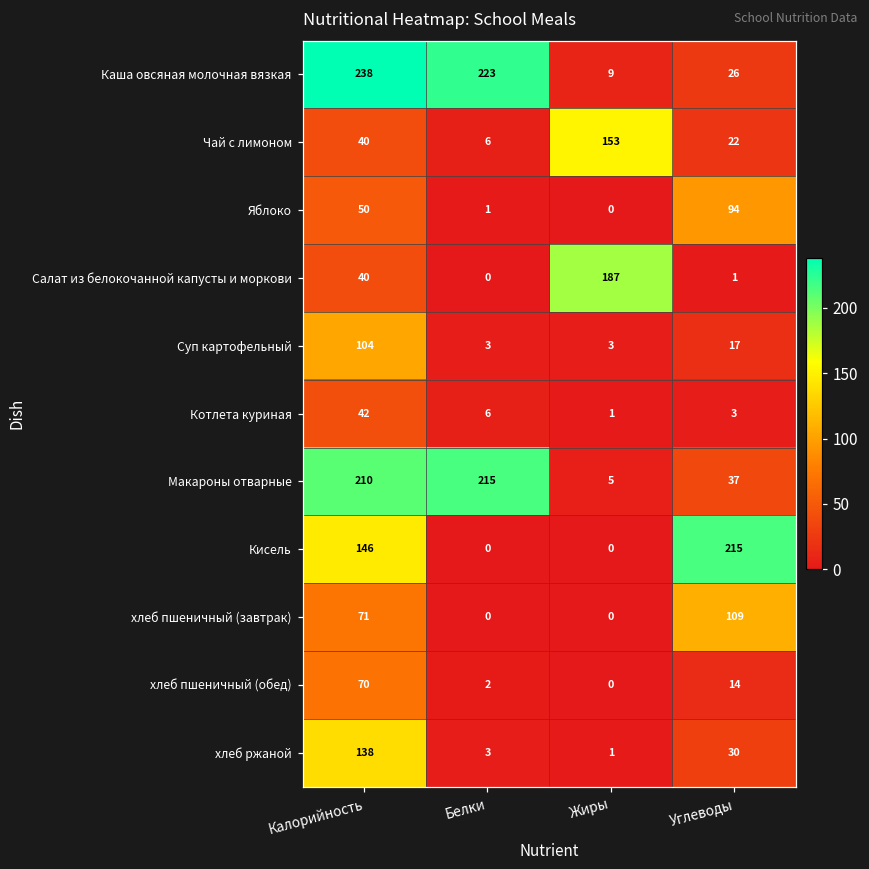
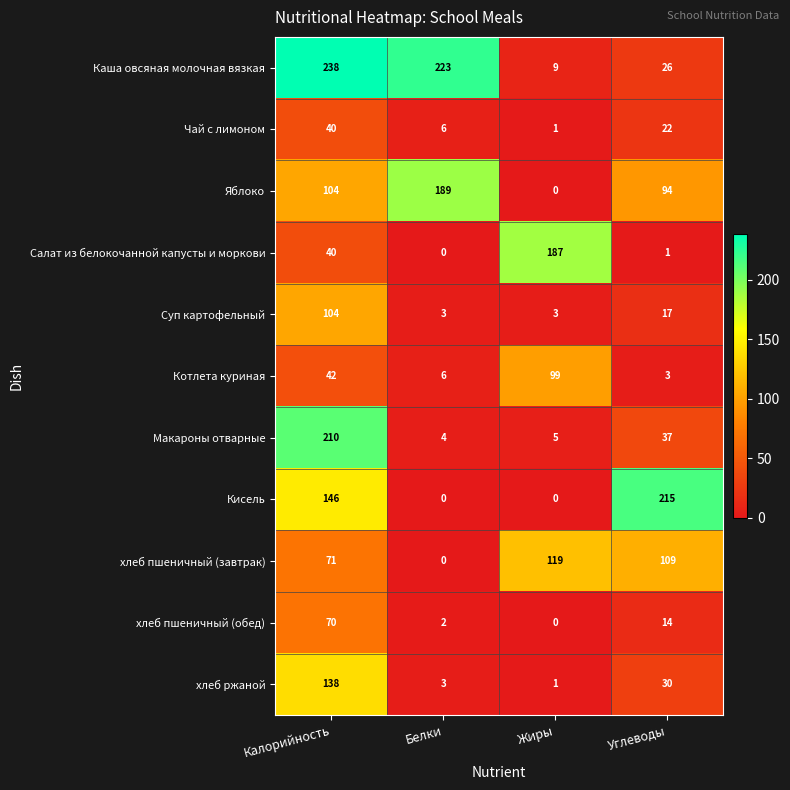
Чай с лимоном, Жиры: 153 -> 1
Яблоко, Калорийность: 50 -> 104
Яблоко, Белки: 1 -> 189
Котлета куриная, Жиры: 1 -> 99
Макароны отварные, Белки: 215 -> 4
хлеб пшеничный (завтрак), Жиры: 0 -> 119
